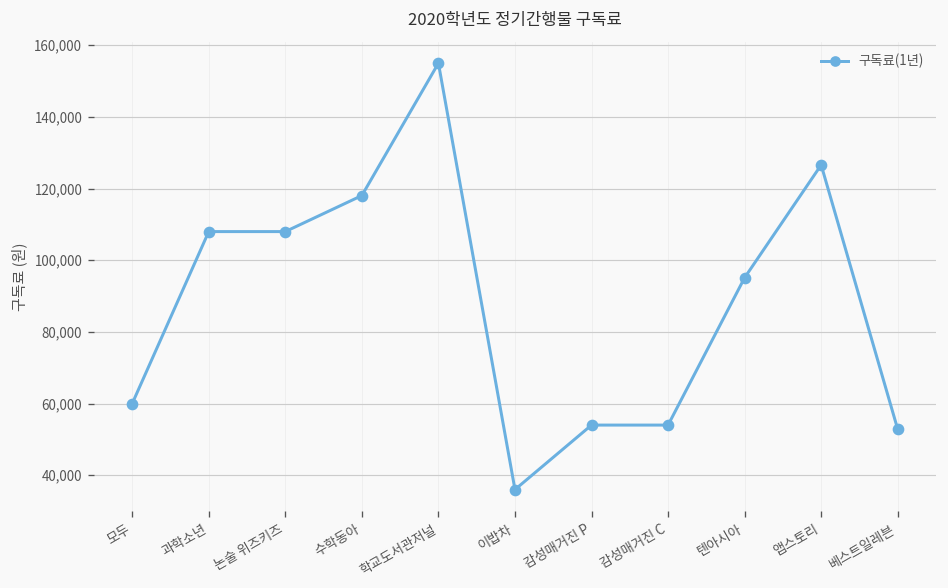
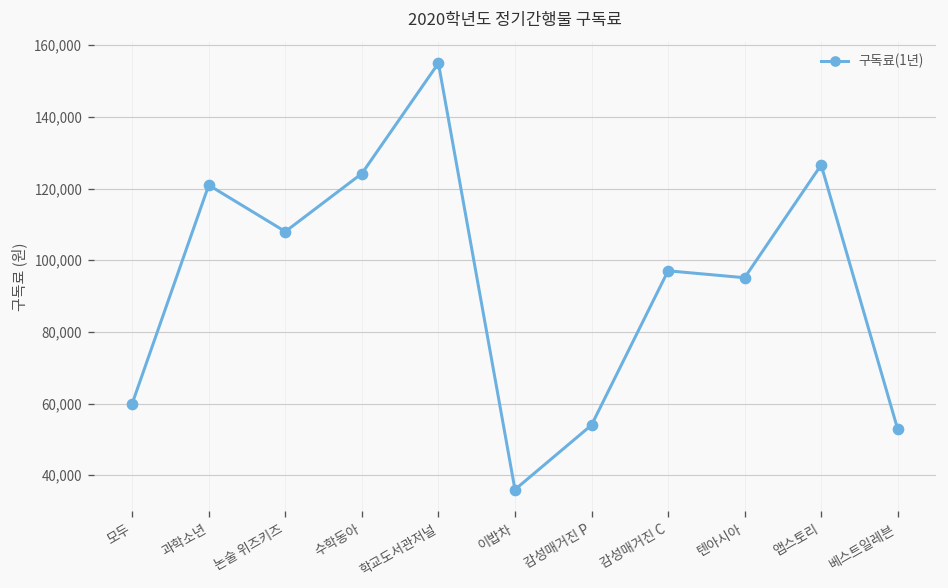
과학소년: 108,000 -> 121,000
수학동아: 118,000 -> 124,000
감성매거진 C: 54,000 -> 97,000
